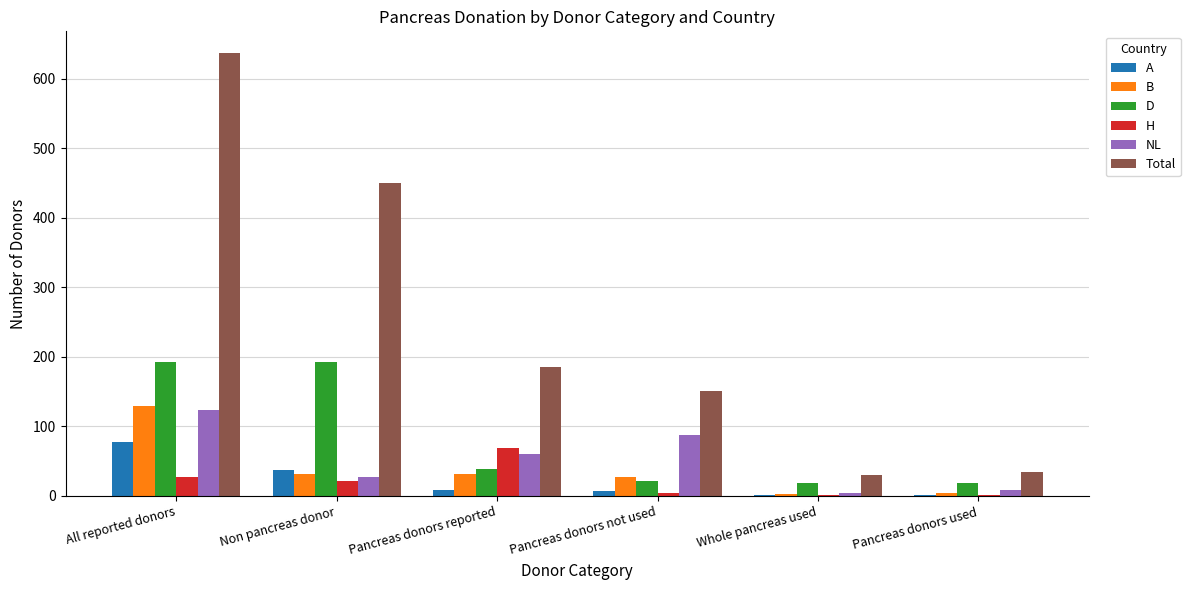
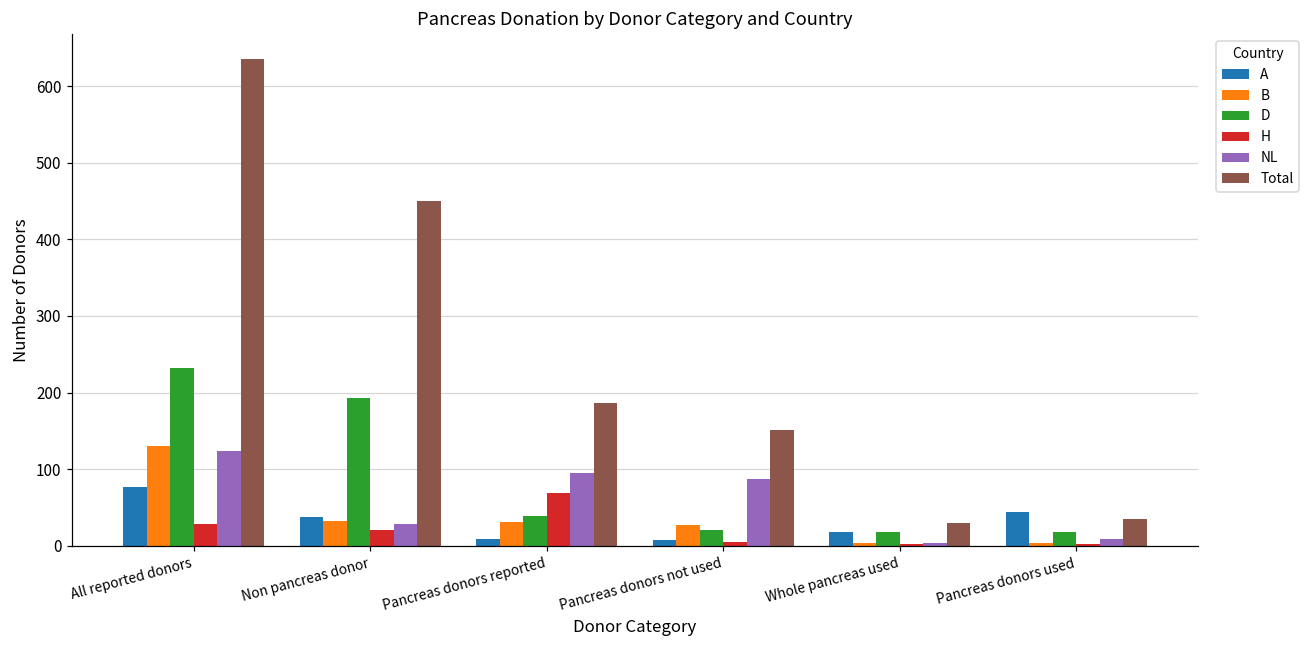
D, All reported donors: 190 -> 230
NL, Pancreas donors reported: 60 -> 100
A, Whole pancreas used: 0 -> 20
A, Pancreas donors used: 0 -> 40
